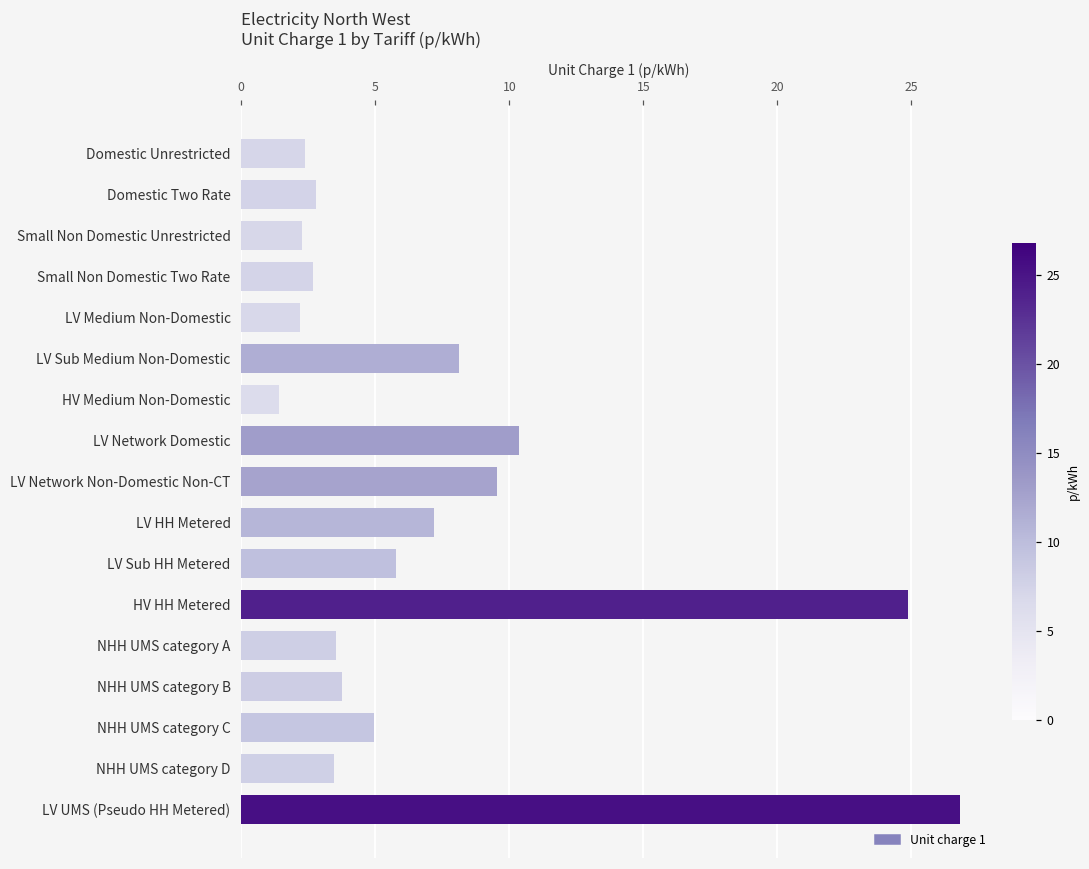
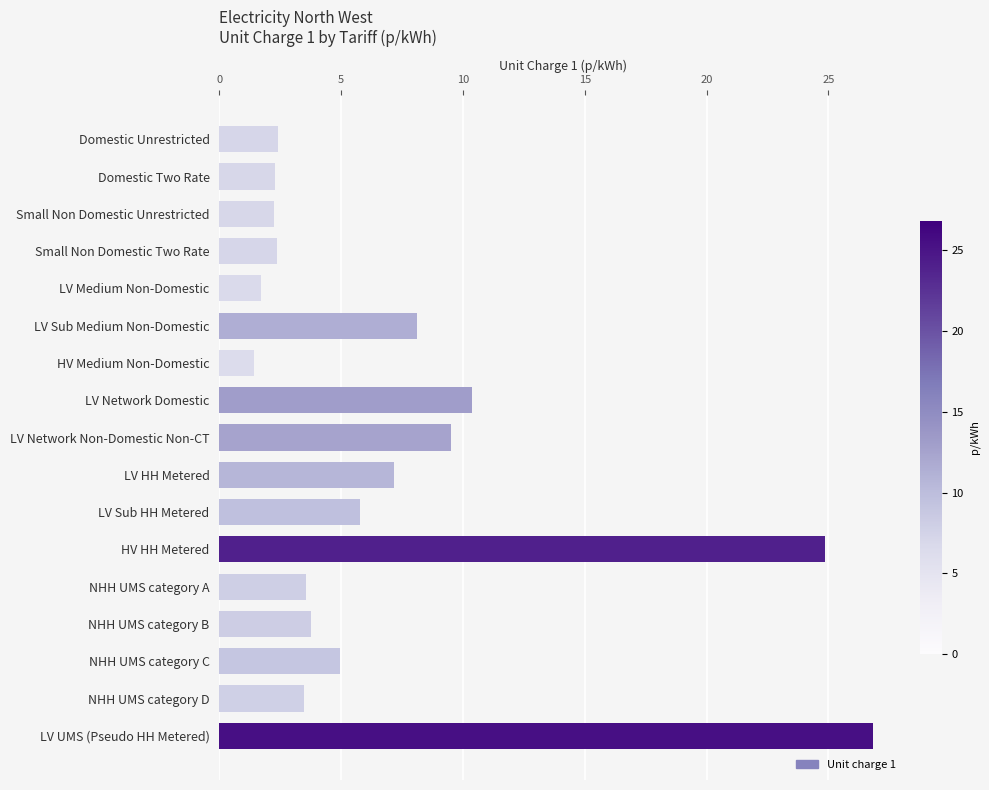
Domestic Two Rate: 2.8 -> 2.3
Small Non Domestic Two Rate: 2.7 -> 2.4
LV Medium Non-Domestic: 2.2 -> 1.7
